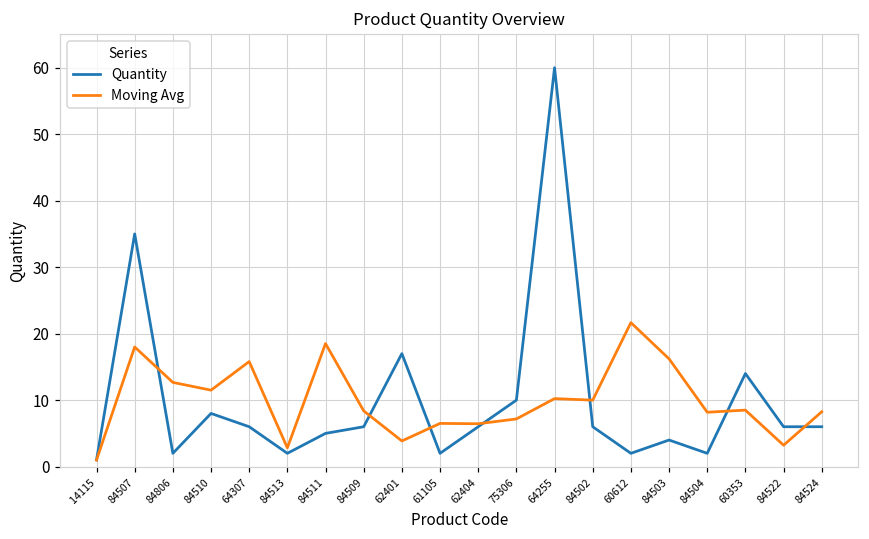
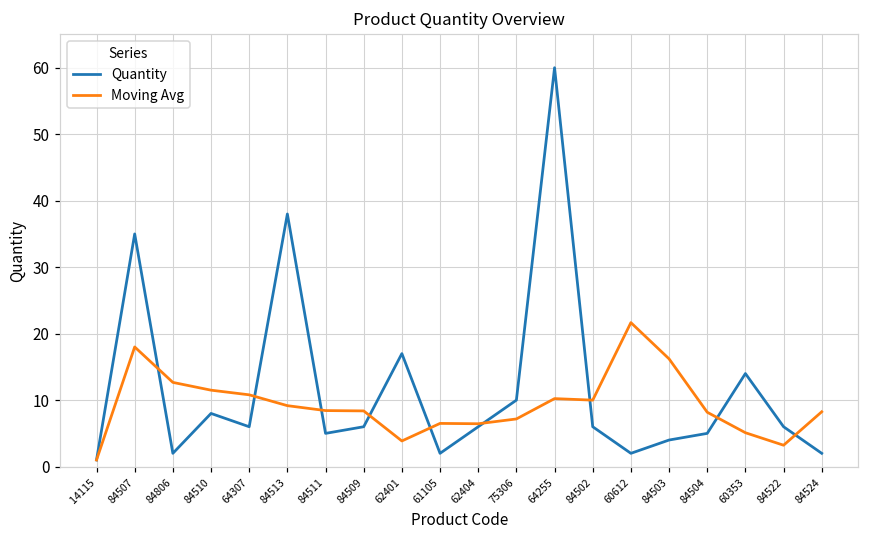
Moving Avg, 64307: 16 -> 11
Quantity, 84513: 2 -> 38
Moving Avg, 84513: 3 -> 9
Moving Avg, 84511: 19 -> 8
Quantity, 84504: 2 -> 5
Moving Avg, 60353: 9 -> 5
Quantity, 84524: 6 -> 2
